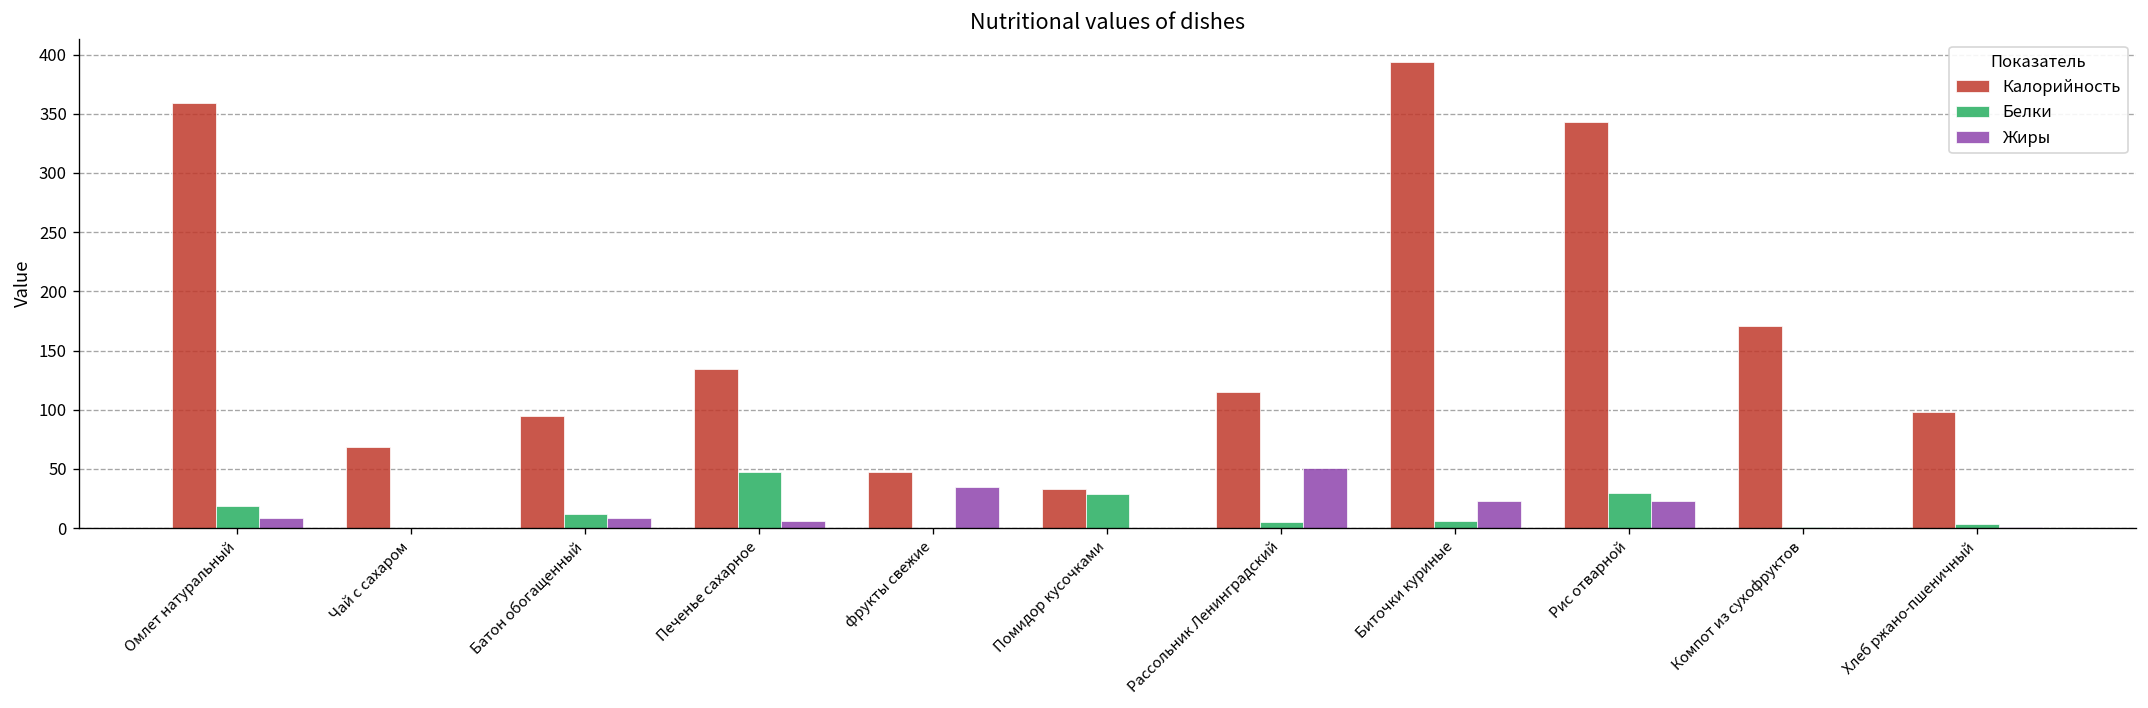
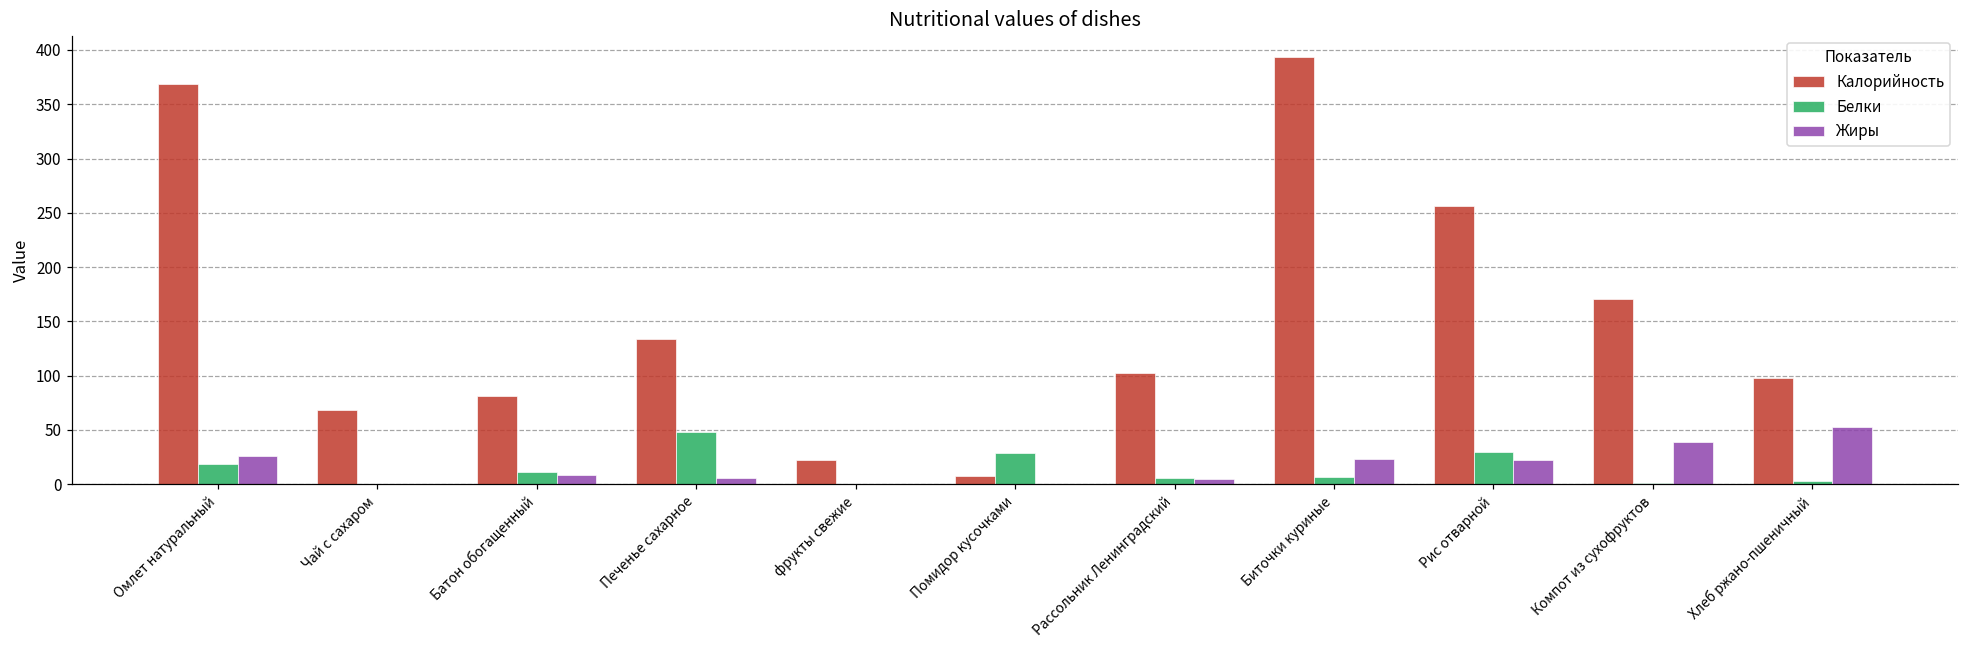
Калорийность, Омлет натуральный: 360 -> 370
Жиры, Омлет натуральный: 10 -> 30
Калорийность, Батон обогащенный: 90 -> 80
Калорийность, фрукты свежие: 50 -> 20
Жиры, фрукты свежие: 40 -> 0
Калорийность, Помидор кусочками: 30 -> 10
Калорийность, Рассольник Ленинградский: 110 -> 100
Жиры, Рассольник Ленинградский: 50 -> 0
Калорийность, Рис отварной: 340 -> 260
Жиры, Компот из сухофруктов: 0 -> 40
Жиры, Хлеб ржано-пшеничный: 0 -> 50
